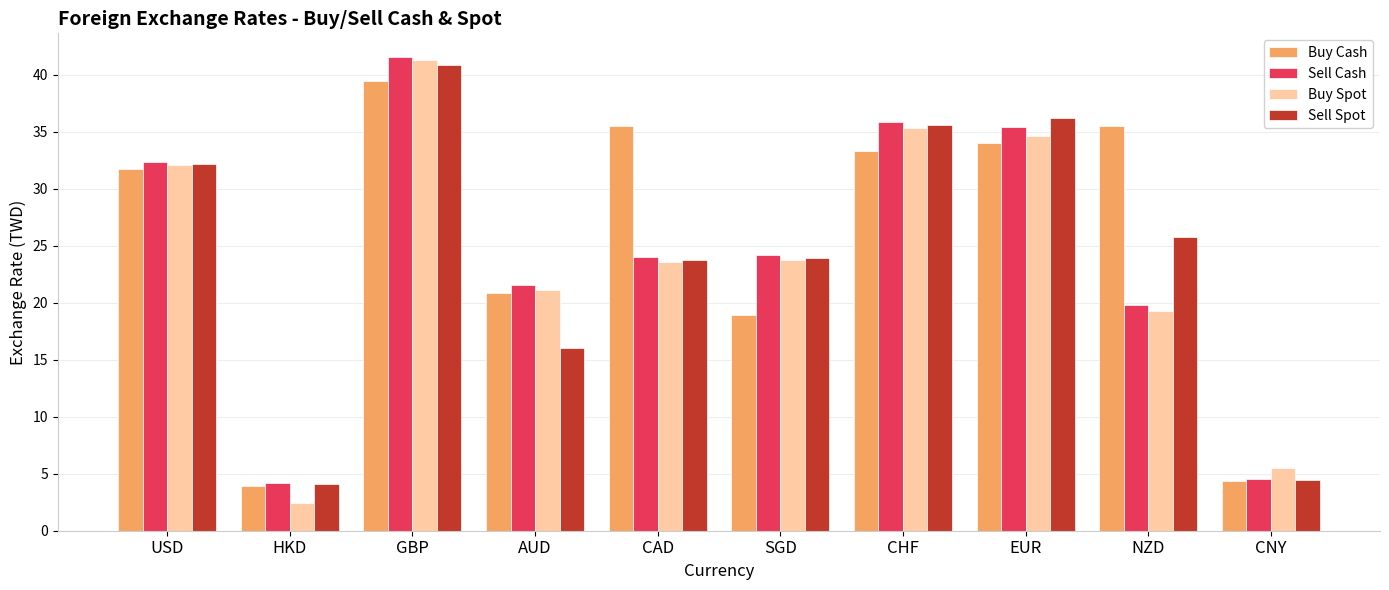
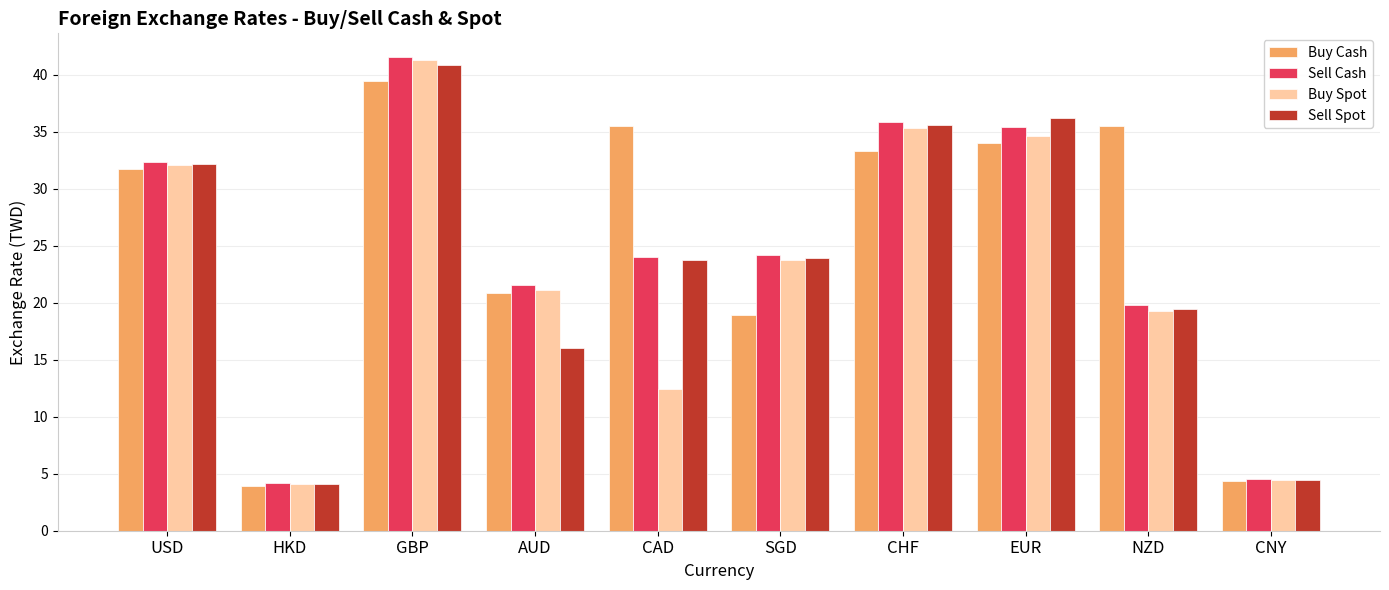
Buy Spot, HKD: 2.4 -> 4.1
Buy Spot, CAD: 23.5 -> 12.4
Sell Spot, NZD: 25.8 -> 19.5
Buy Spot, CNY: 5.5 -> 4.4
